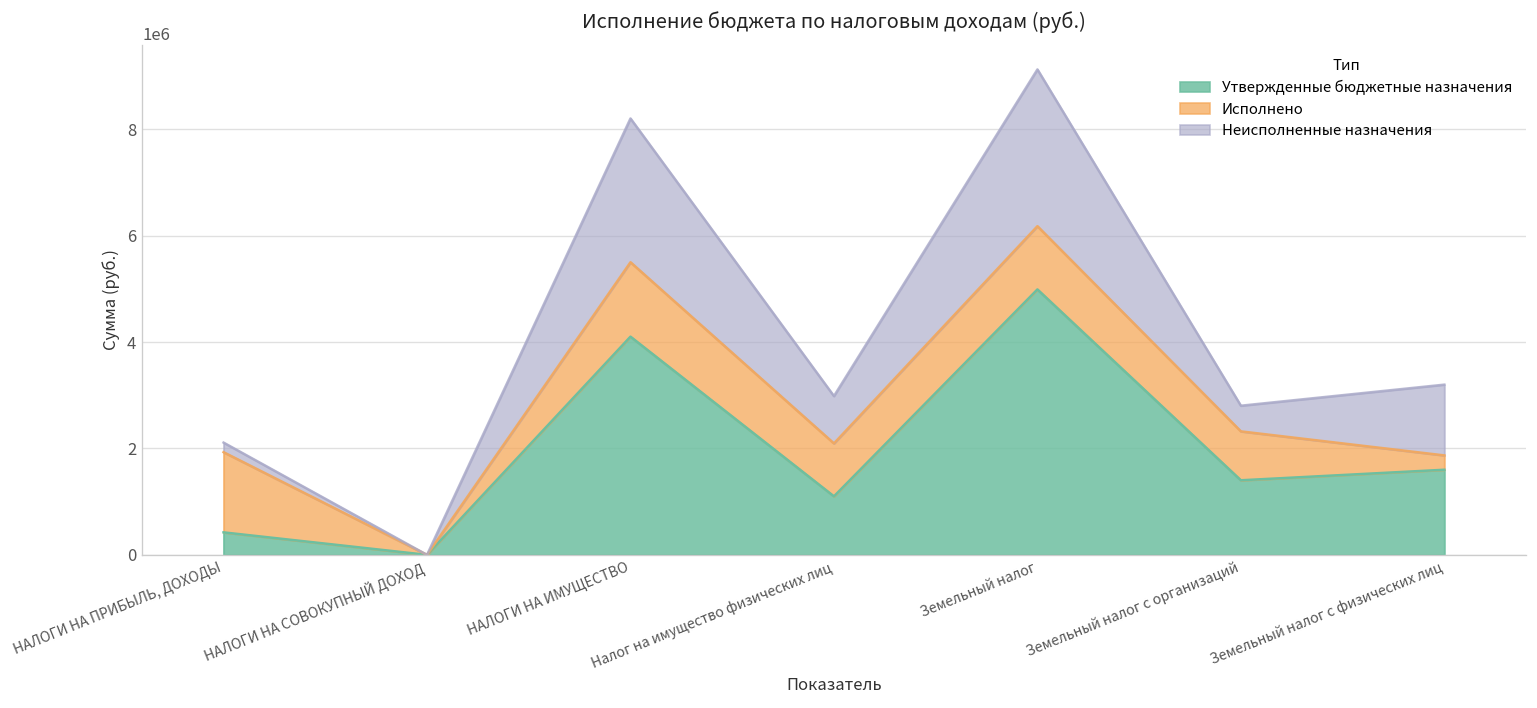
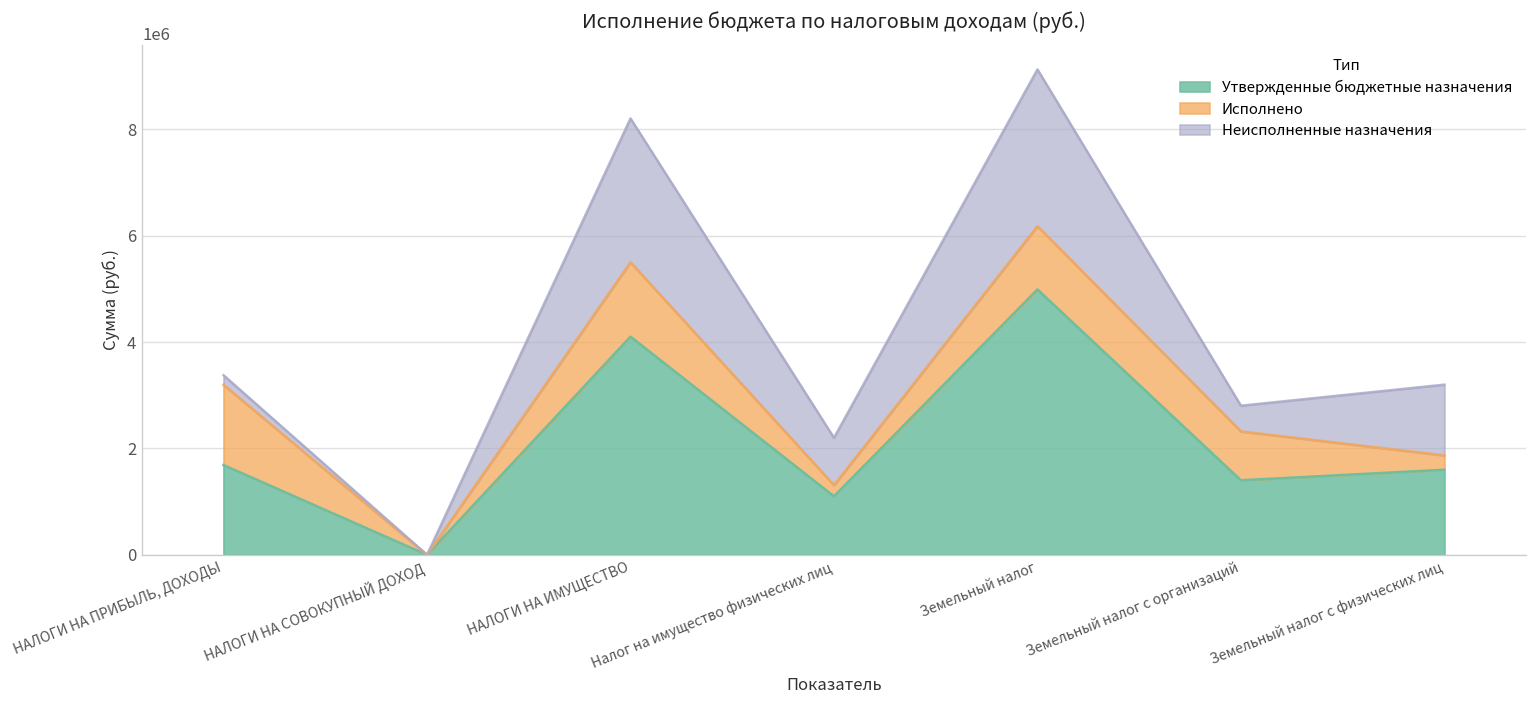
Утвержденные бюджетные назначения, НАЛОГИ НА ПРИБЫЛЬ, ДОХОДЫ: 400000 -> 1700000
Исполнено, Налог на имущество физических лиц: 1000000 -> 200000
